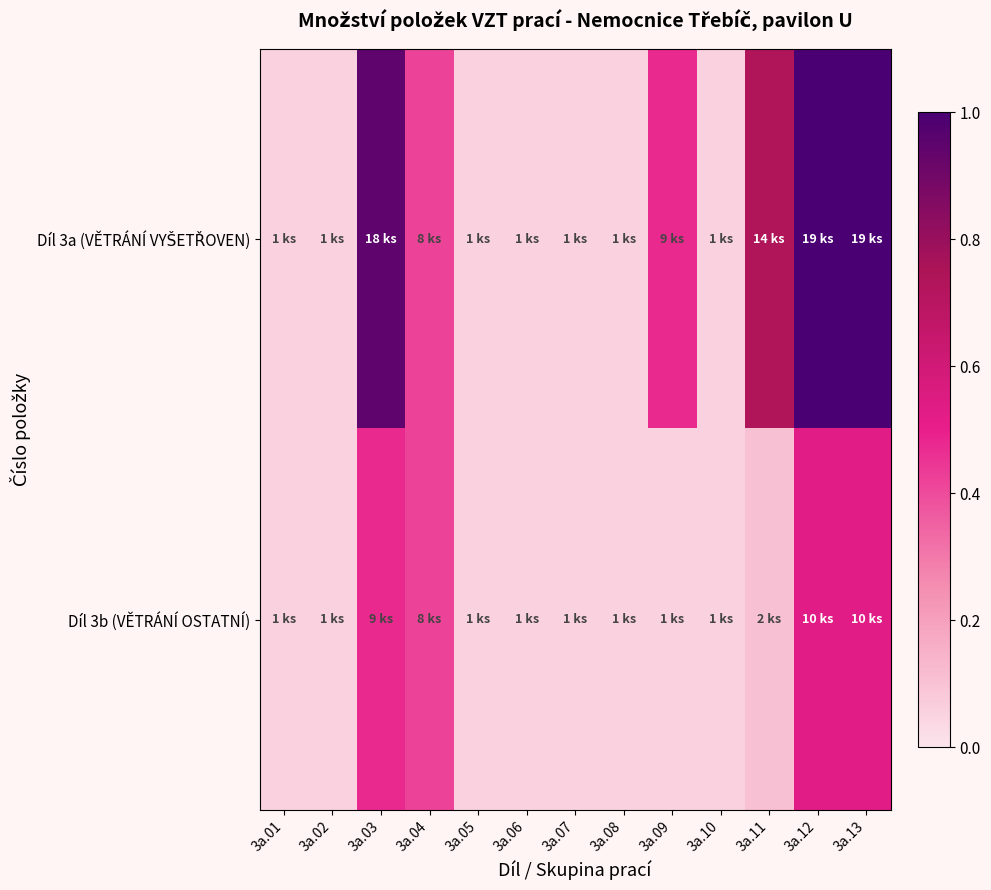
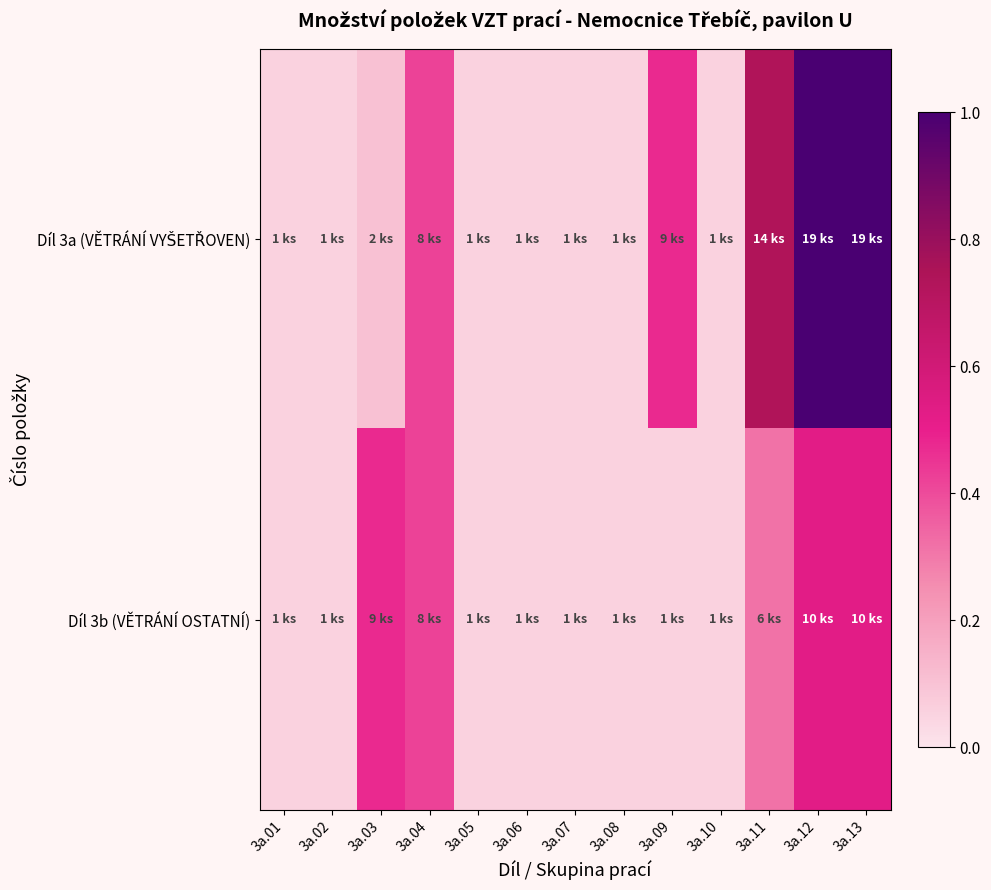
Díl 3a (VĚTRÁNÍ VYŠETŘOVEN), 3a.03: 18 -> 2
Díl 3b (VĚTRÁNÍ OSTATNÍ), 3a.11: 2 -> 6
